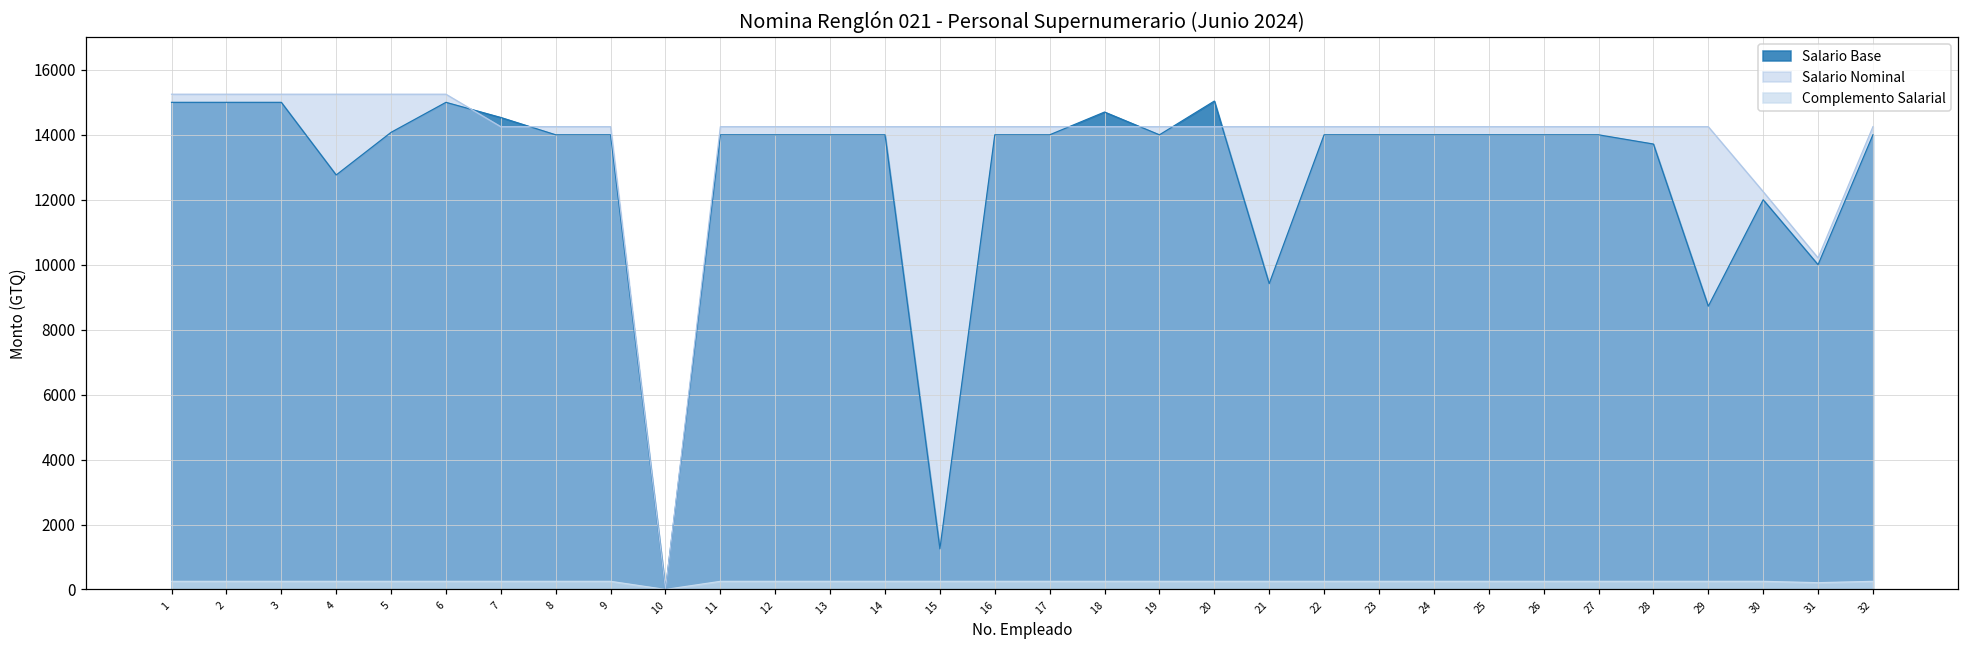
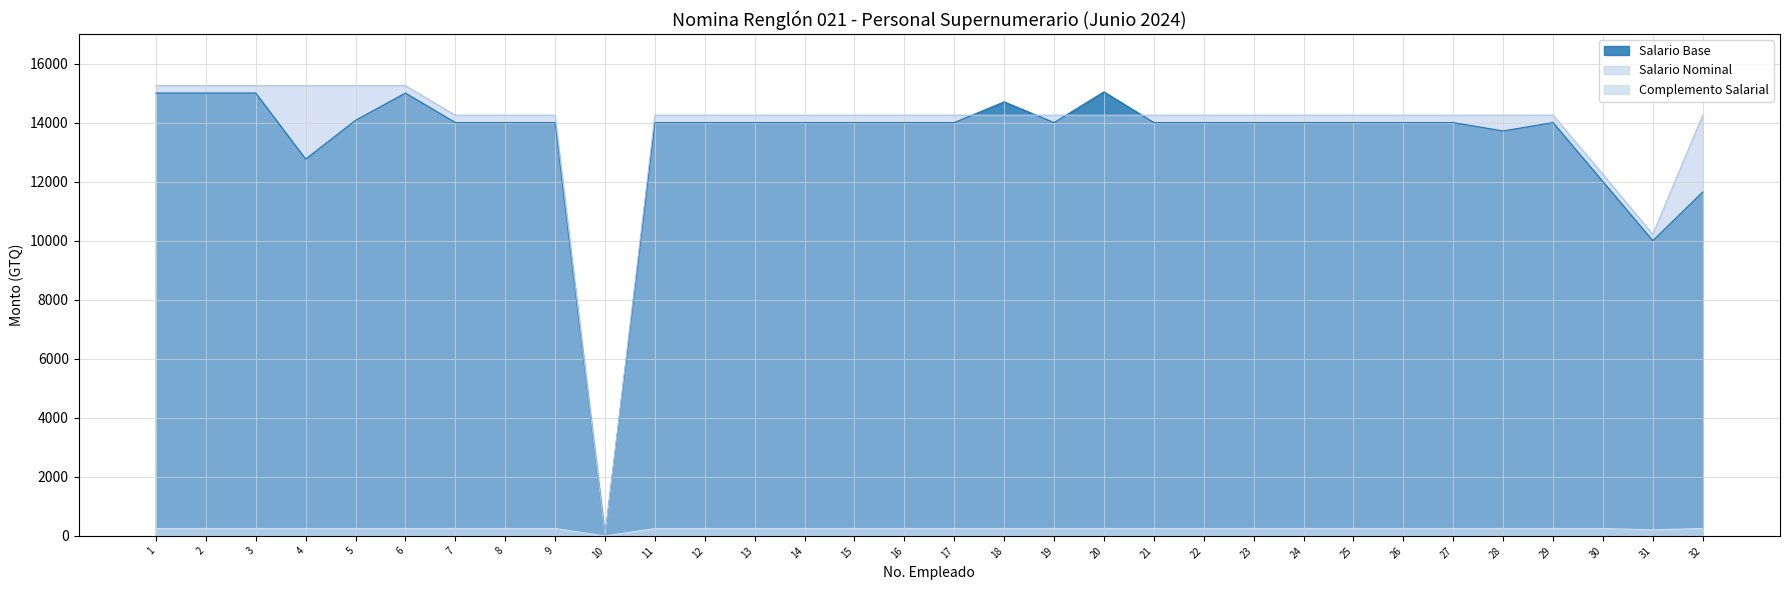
Salario Base, 7: 14500 -> 14000
Salario Base, 15: 1300 -> 14000
Salario Base, 21: 9400 -> 14000
Salario Base, 29: 8700 -> 14000
Salario Base, 32: 14000 -> 11600
